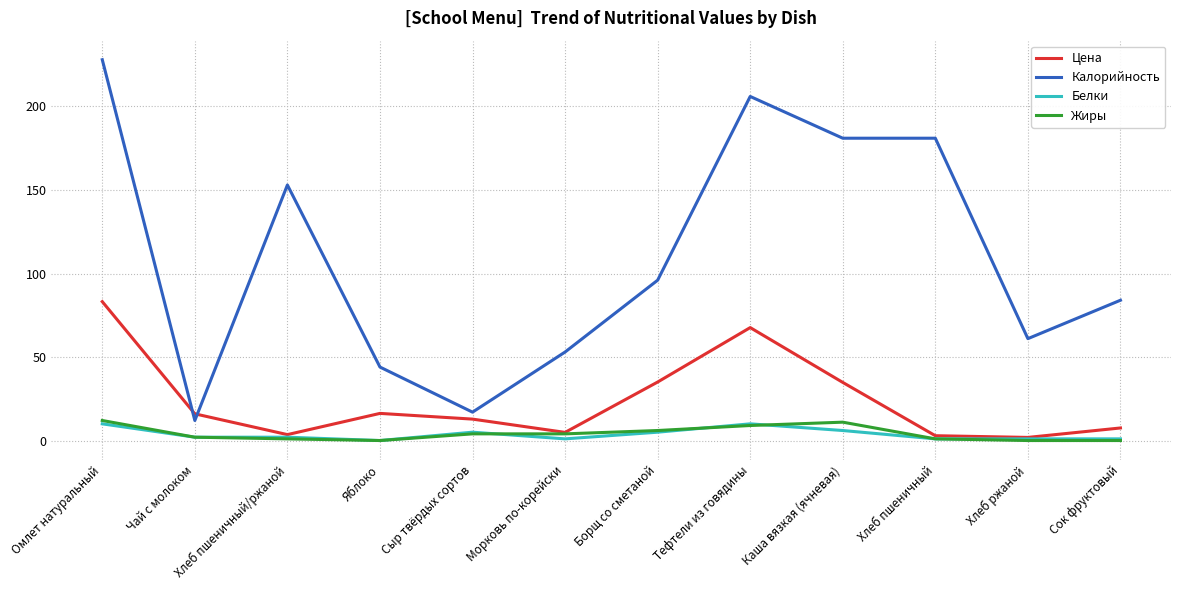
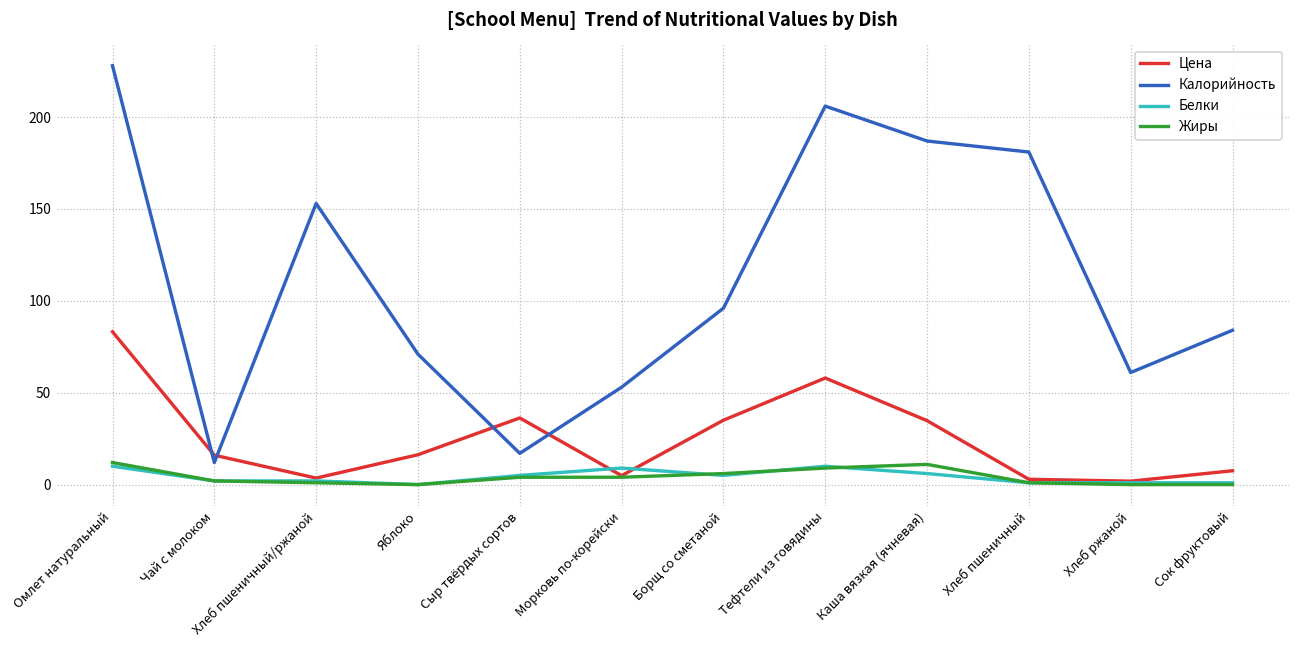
Калорийность, Яблоко: 44 -> 71
Цена, Сыр твёрдых сортов: 13 -> 36
Белки, Морковь по-корейски: 1 -> 9
Цена, Тефтели из говядины: 68 -> 58
Калорийность, Каша вязкая (ячневая): 181 -> 187
